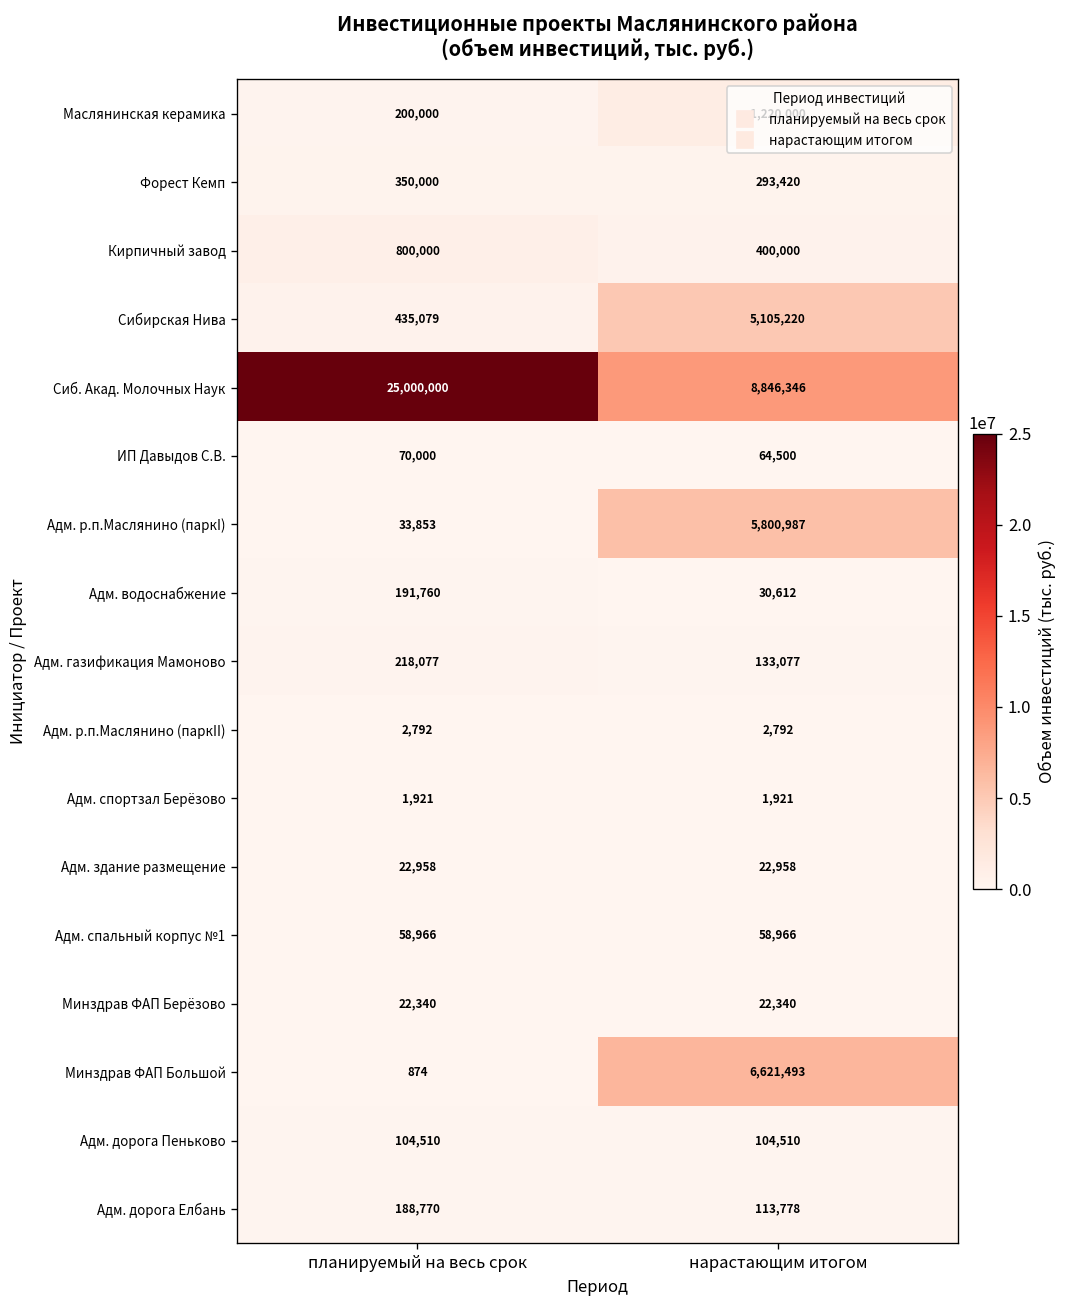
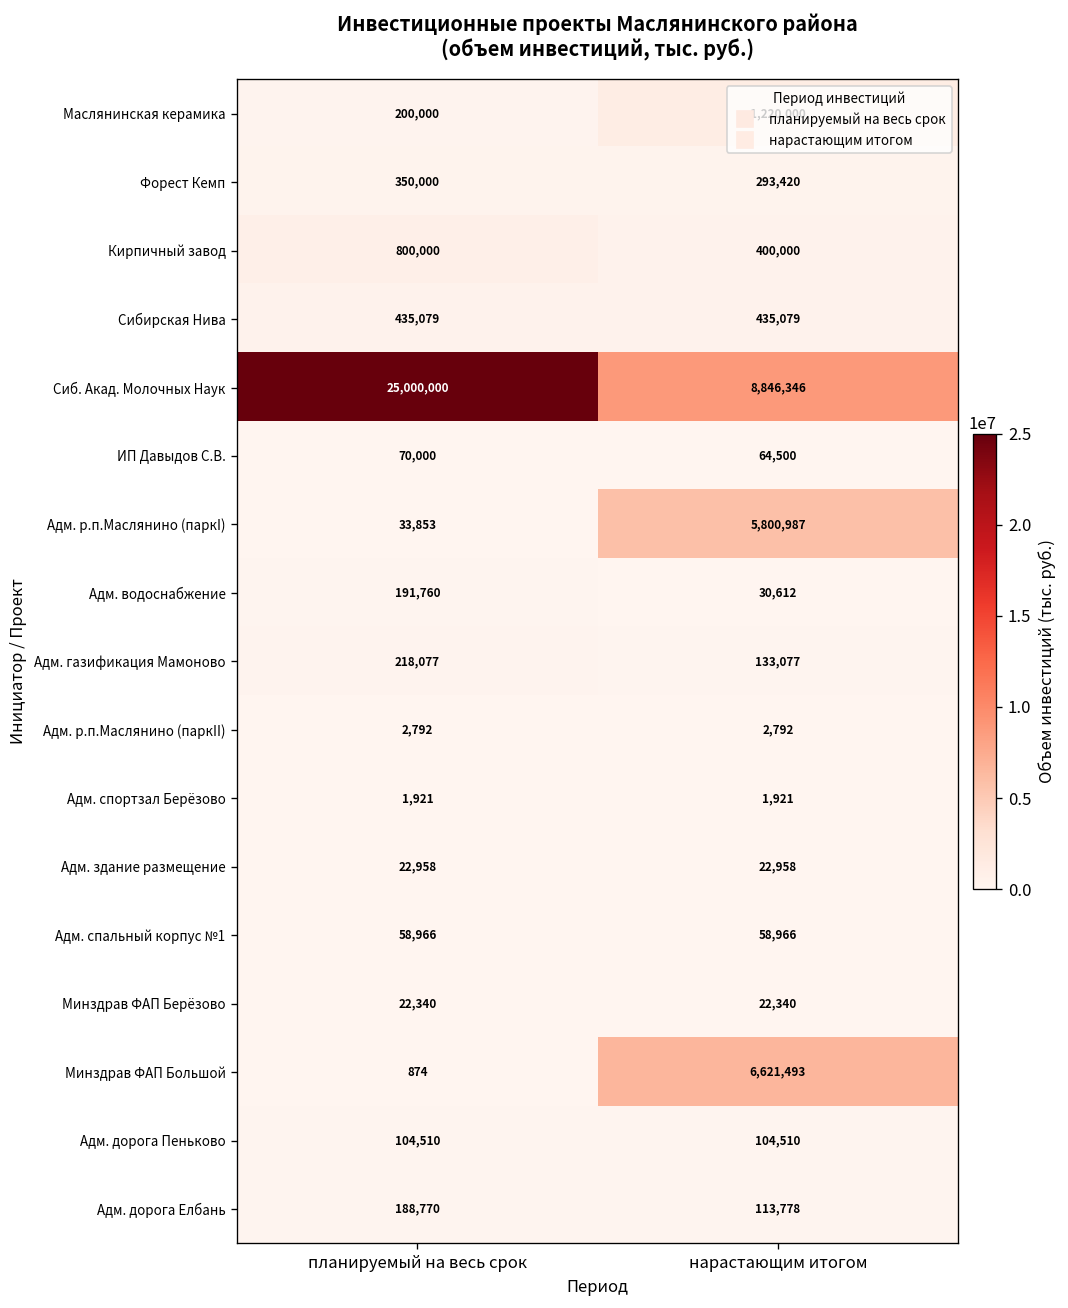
Сибирская Нива, нарастающим итогом: 5,105,220 -> 435,079
